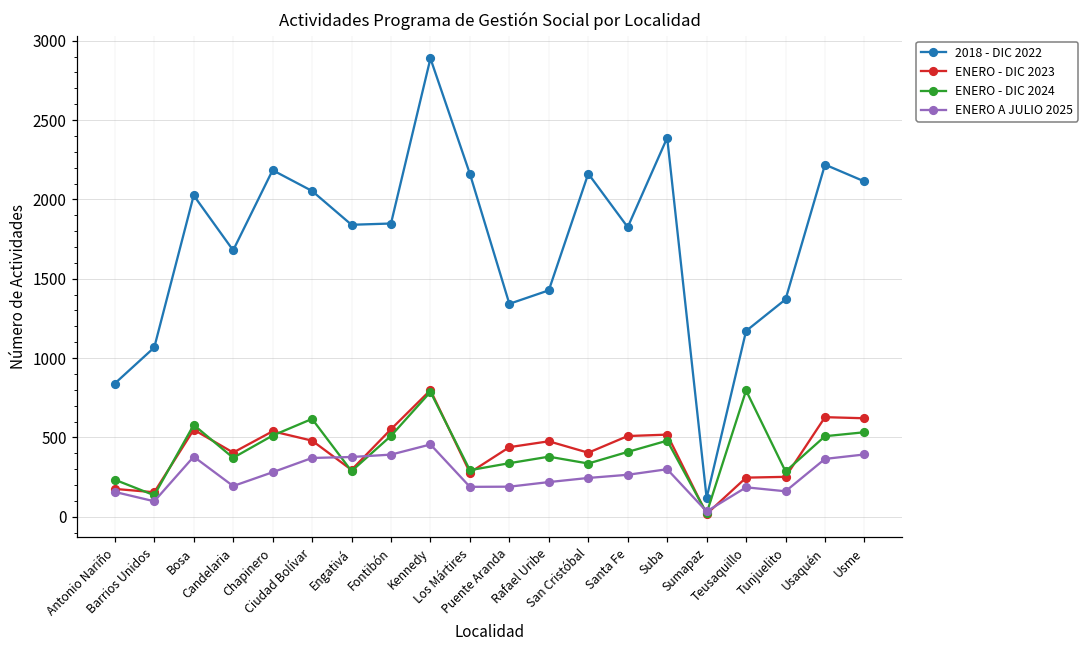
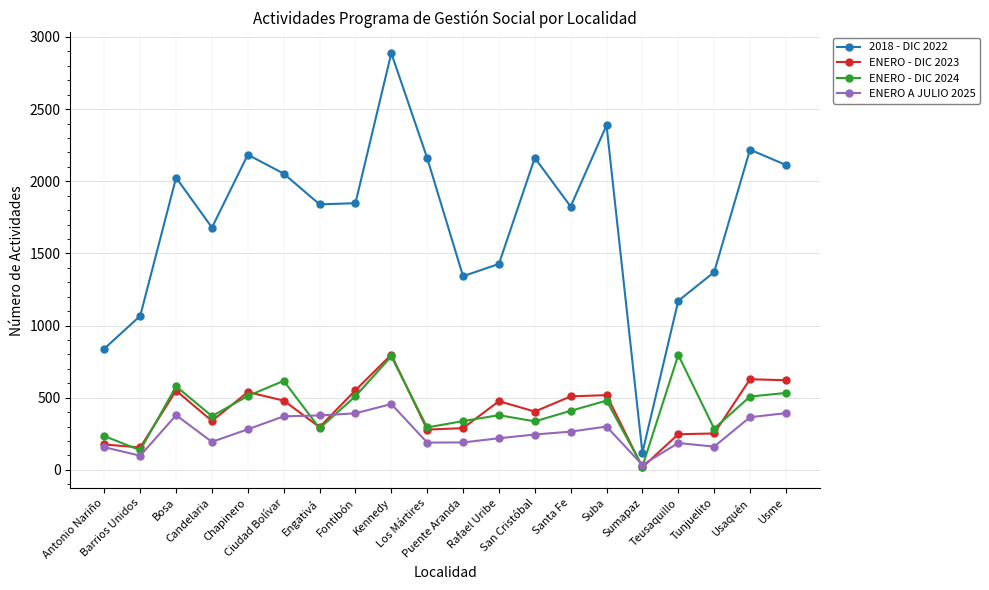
ENERO - DIC 2023, Candelaria: 410 -> 340
ENERO - DIC 2023, Puente Aranda: 440 -> 290
